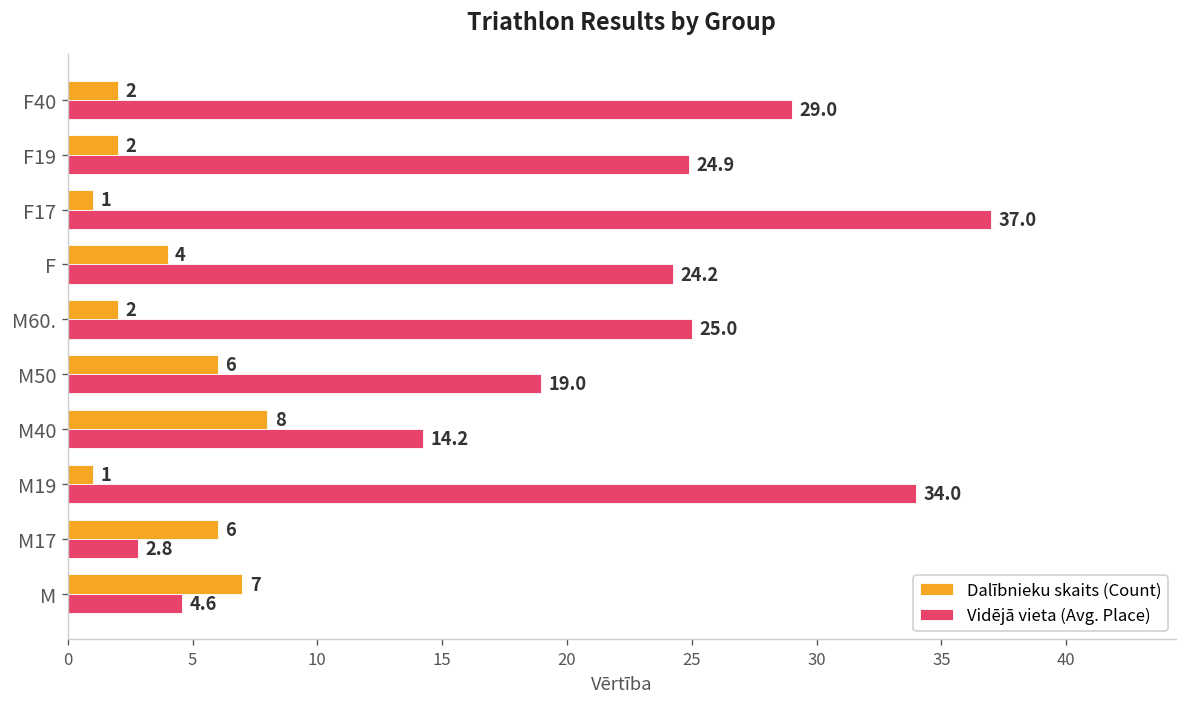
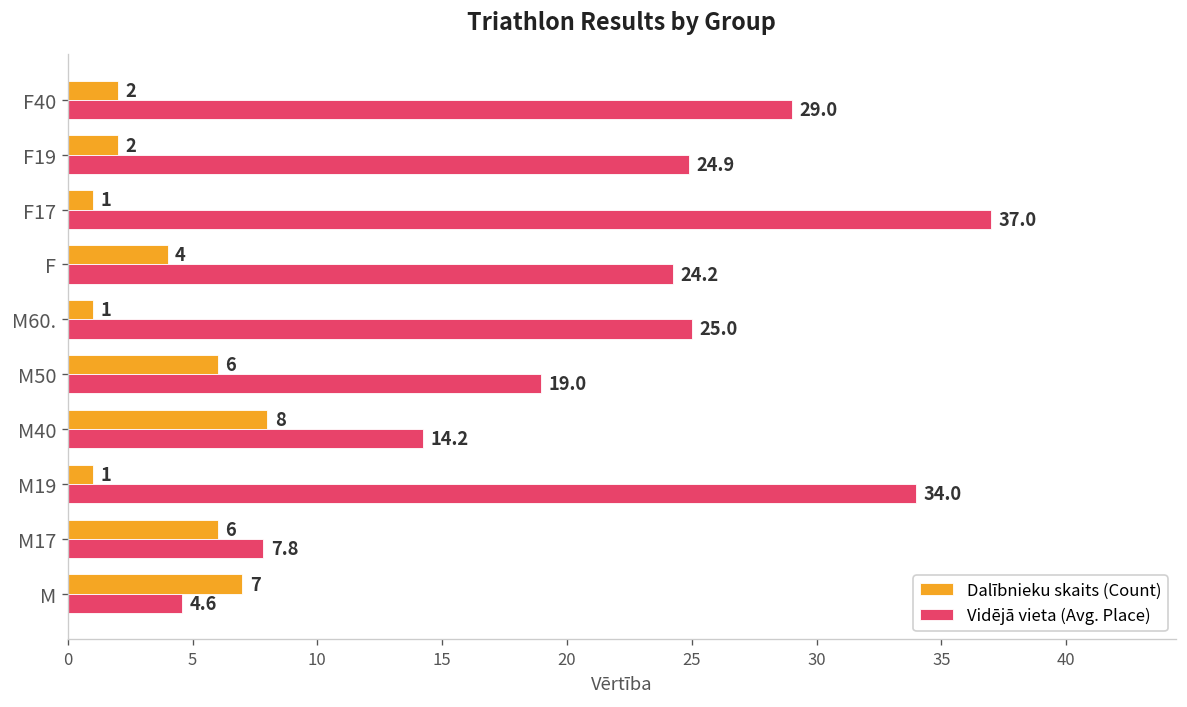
Dalībnieku skaits (Count), M60.: 2 -> 1
Vidējā vieta (Avg. Place), M17: 2.8 -> 7.8
